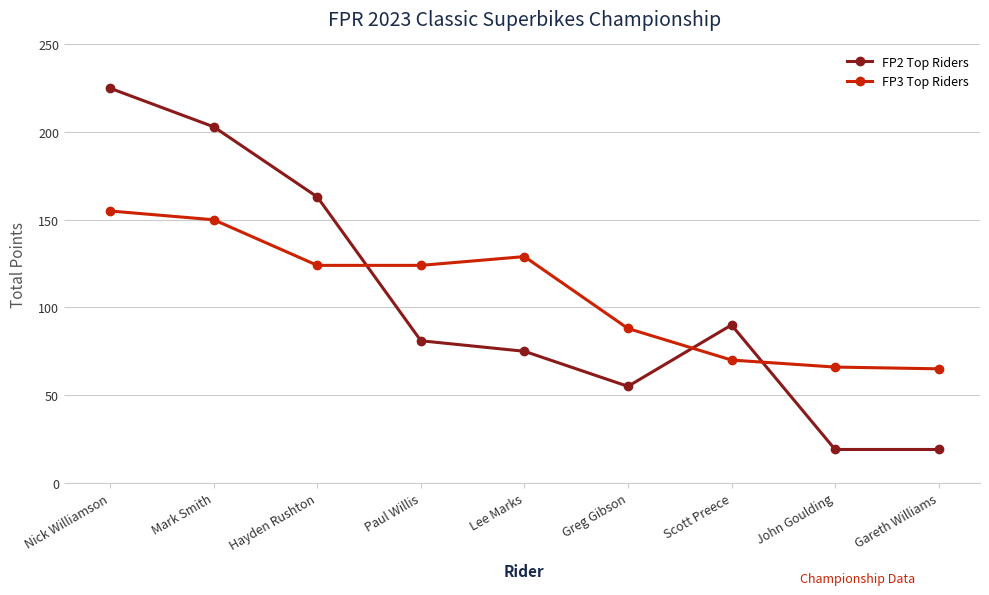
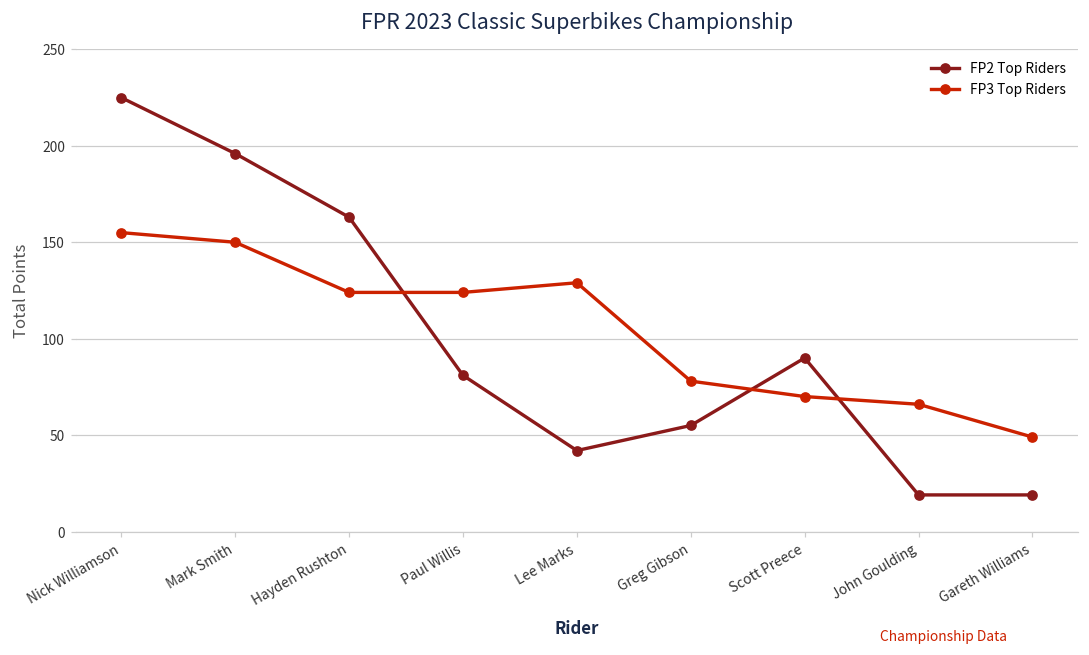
FP2 Top Riders, Mark Smith: 203 -> 196
FP2 Top Riders, Lee Marks: 75 -> 42
FP3 Top Riders, Greg Gibson: 88 -> 78
FP3 Top Riders, Gareth Williams: 65 -> 49
